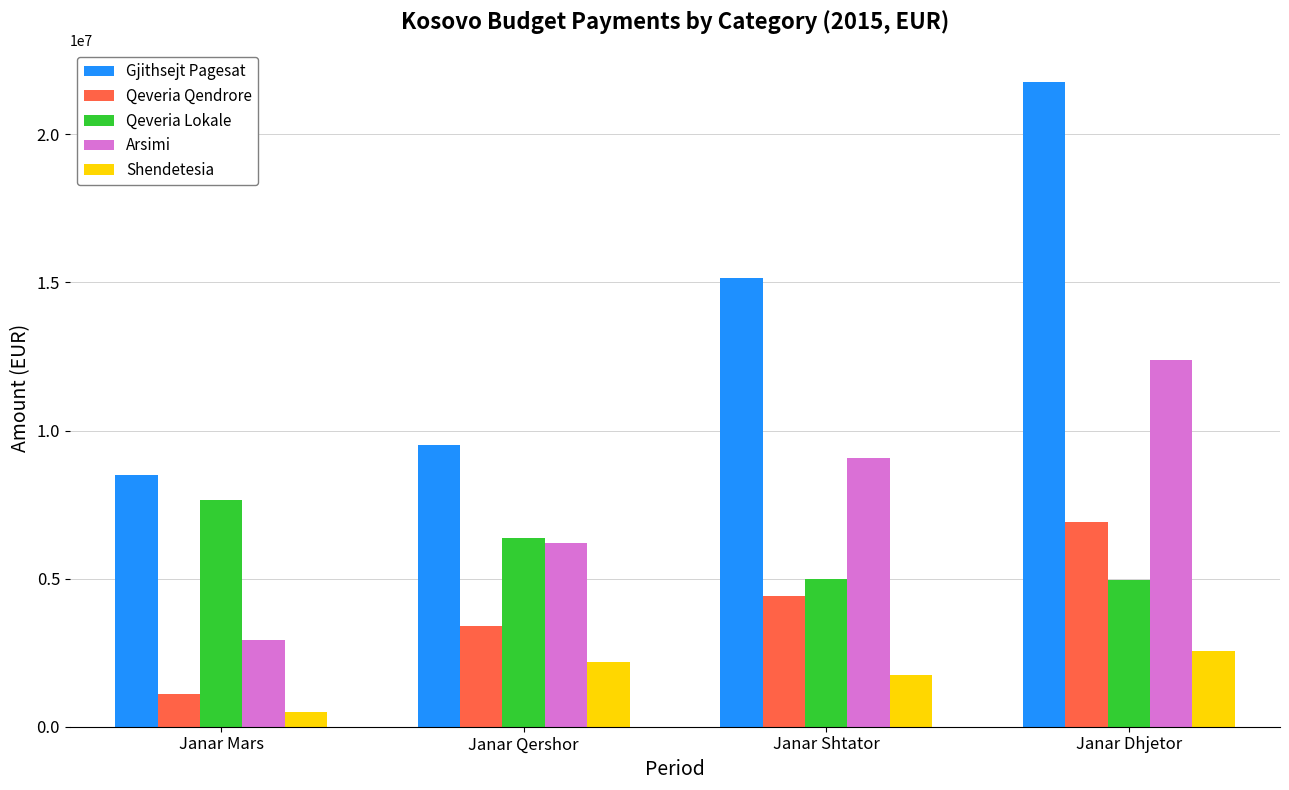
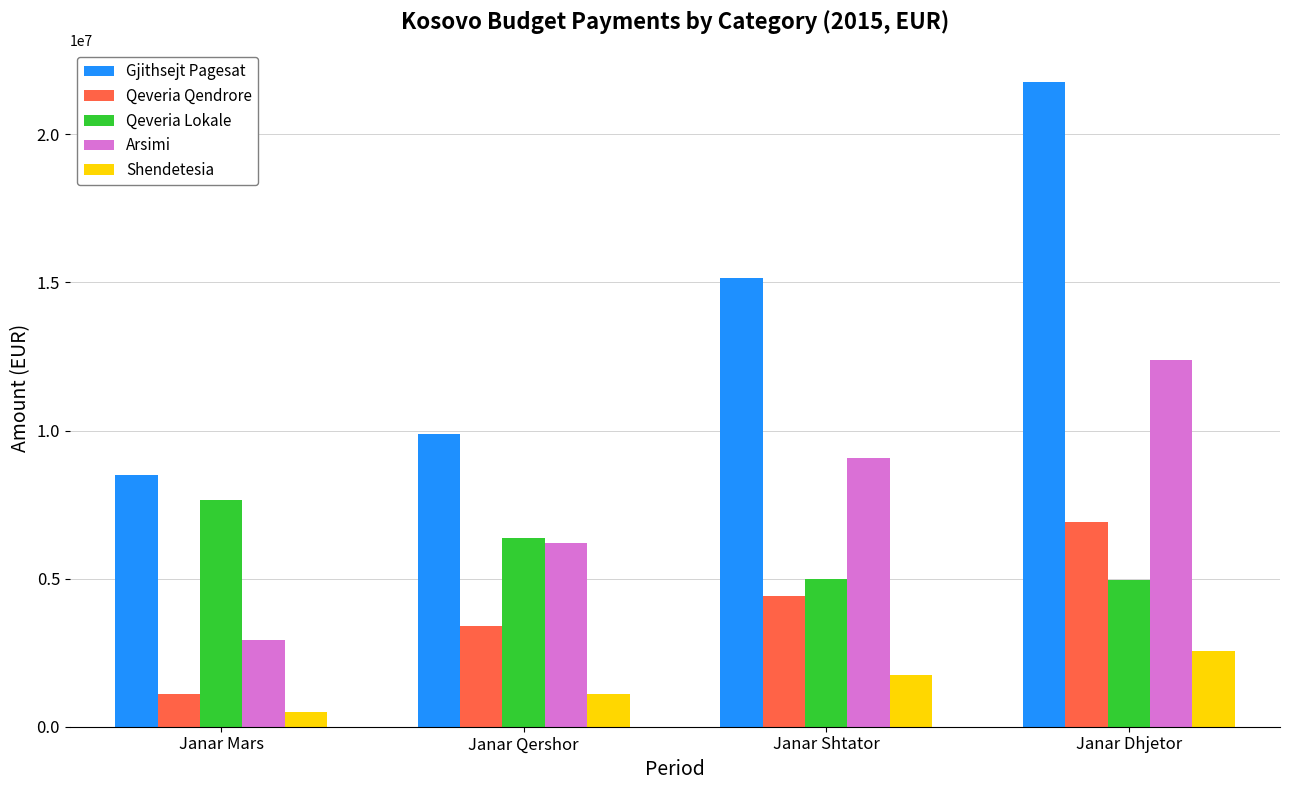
Gjithsejt Pagesat, Janar Qershor: 9500000 -> 9900000
Shendetesia, Janar Qershor: 2200000 -> 1100000
